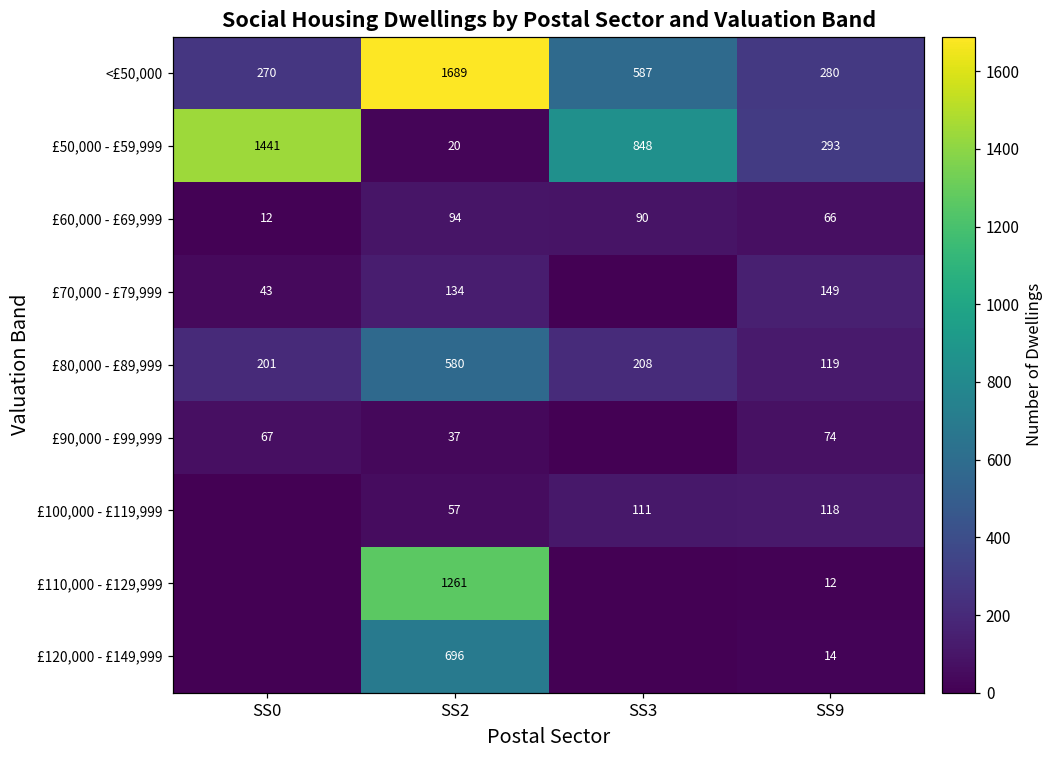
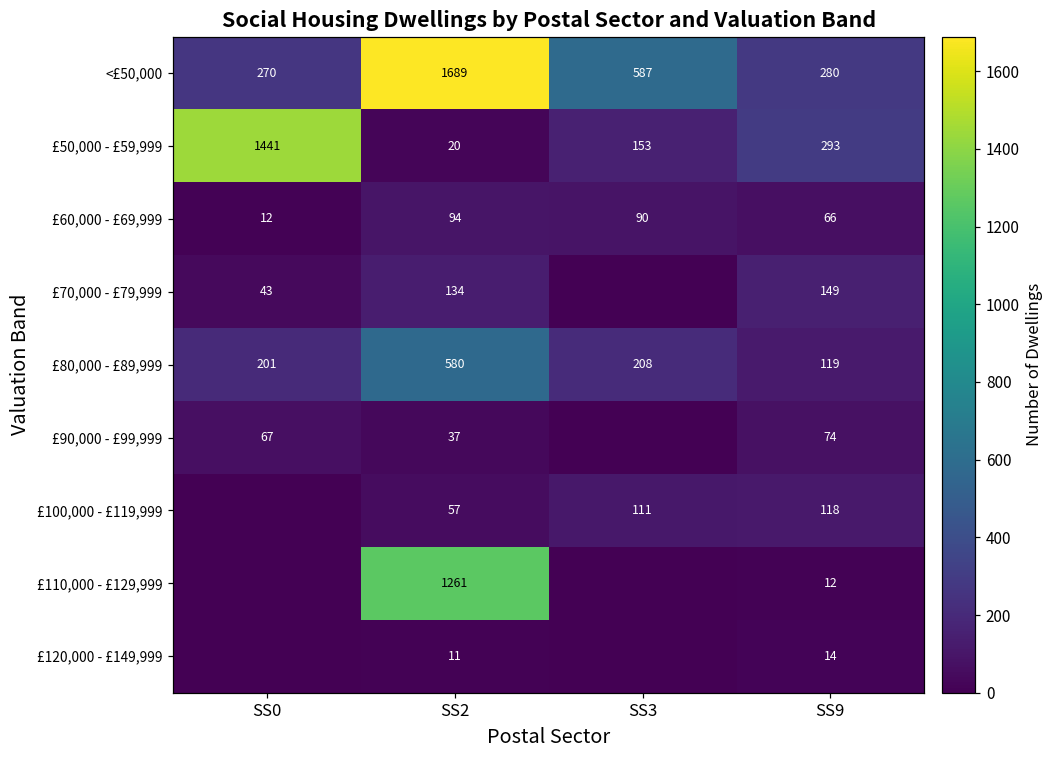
£50,000 - £59,999, SS3: 848 -> 153
£120,000 - £149,999, SS2: 696 -> 11
